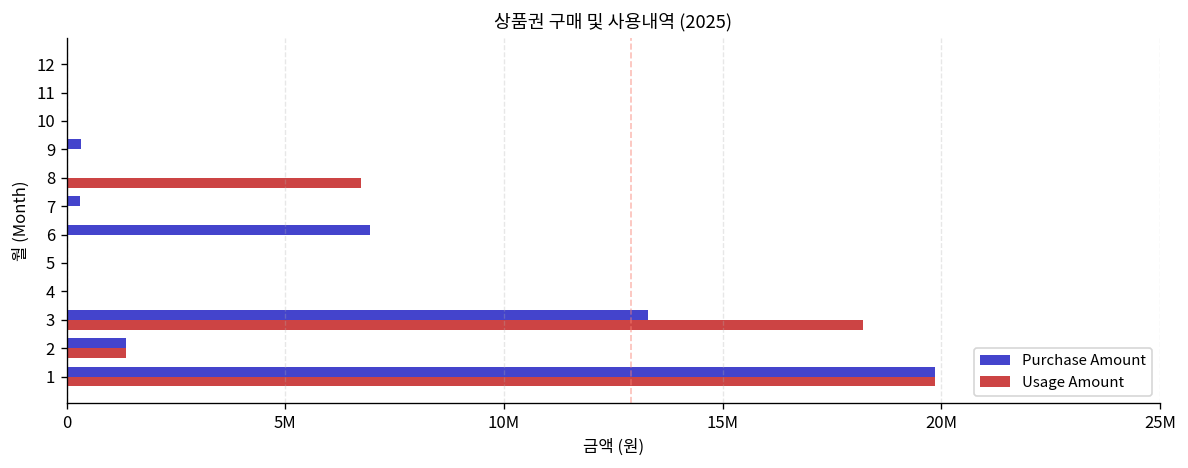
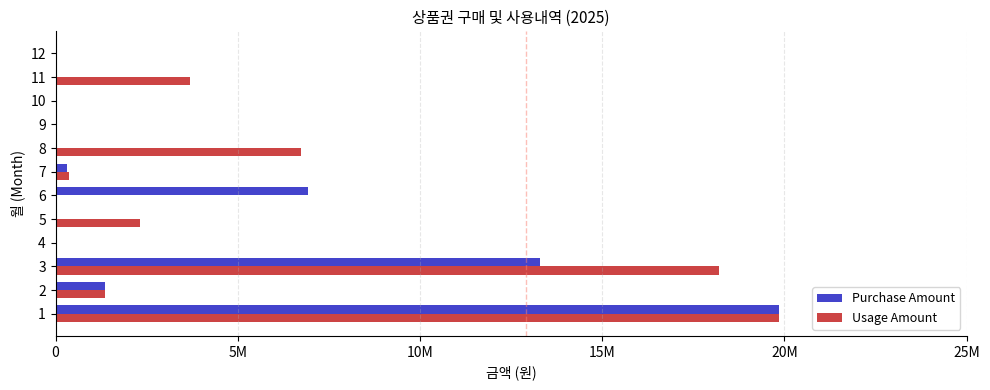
Usage Amount, 11: 0 -> 3700000
Purchase Amount, 9: 300000 -> 0
Usage Amount, 7: 0 -> 400000
Usage Amount, 5: 0 -> 2300000
